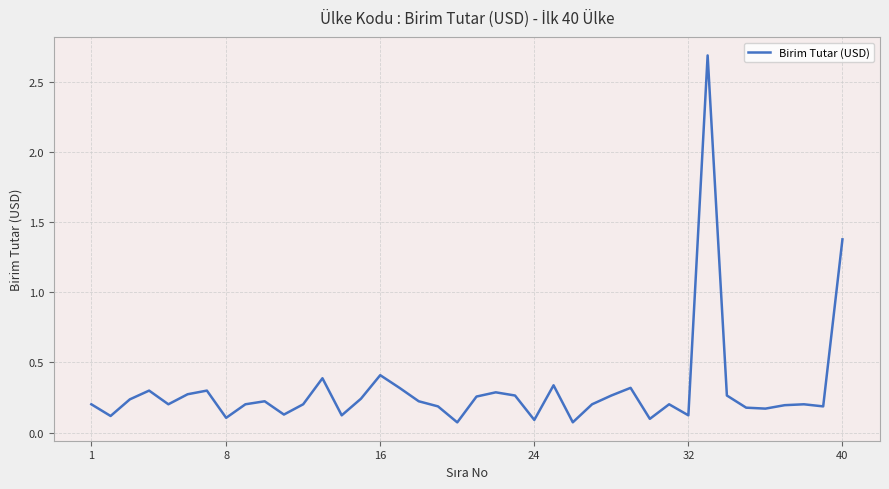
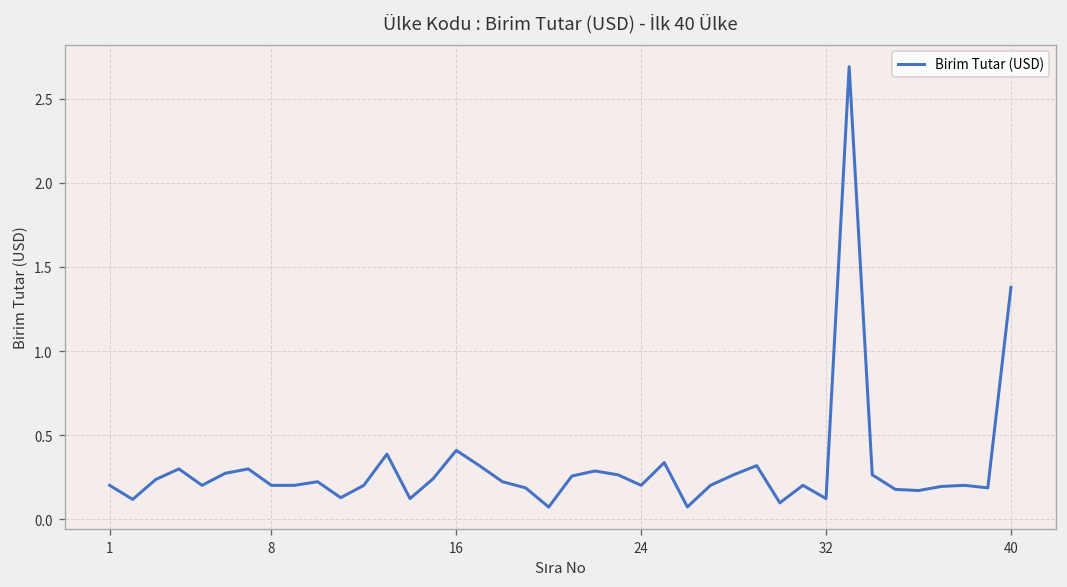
8: 0.11 -> 0.20
24: 0.09 -> 0.20
